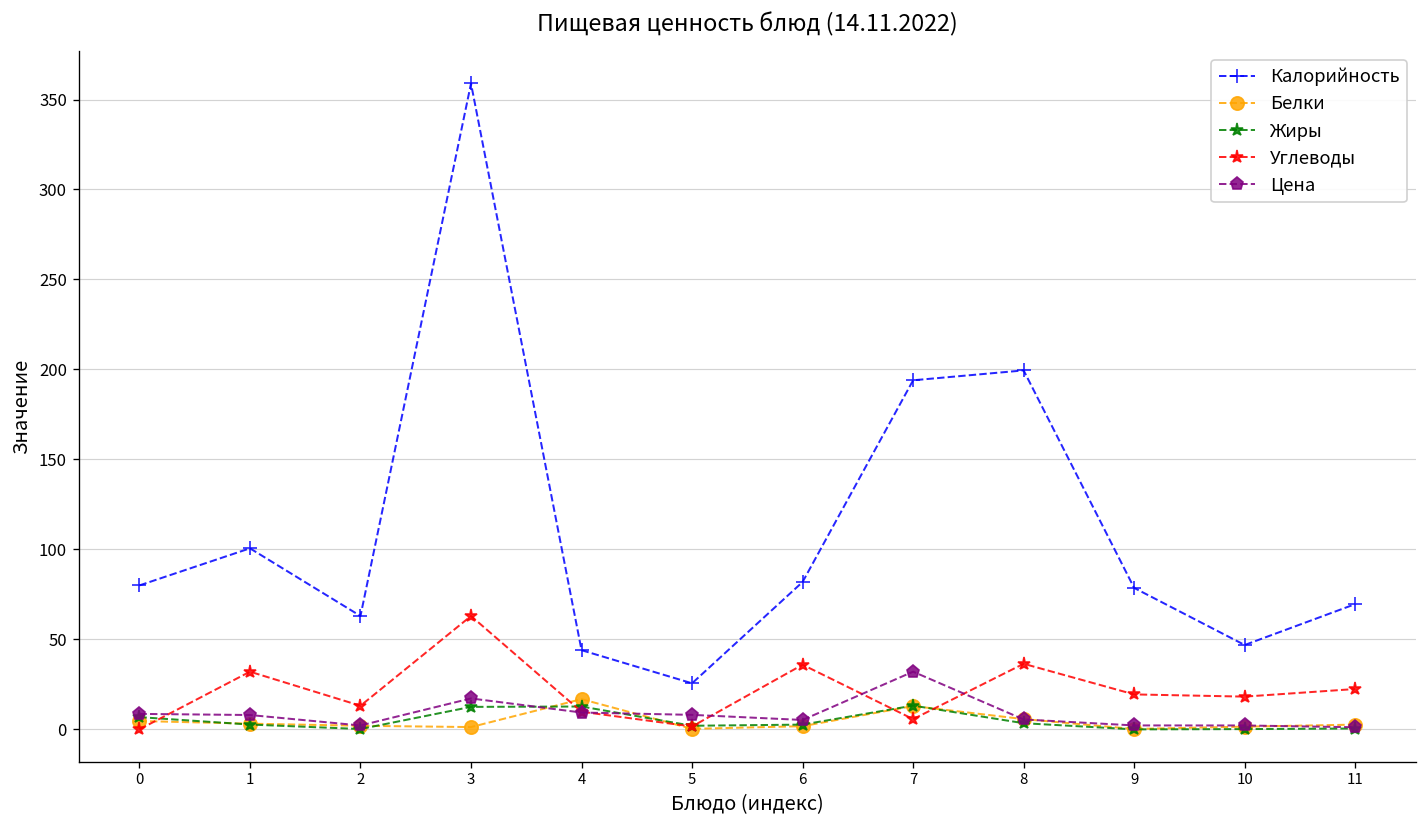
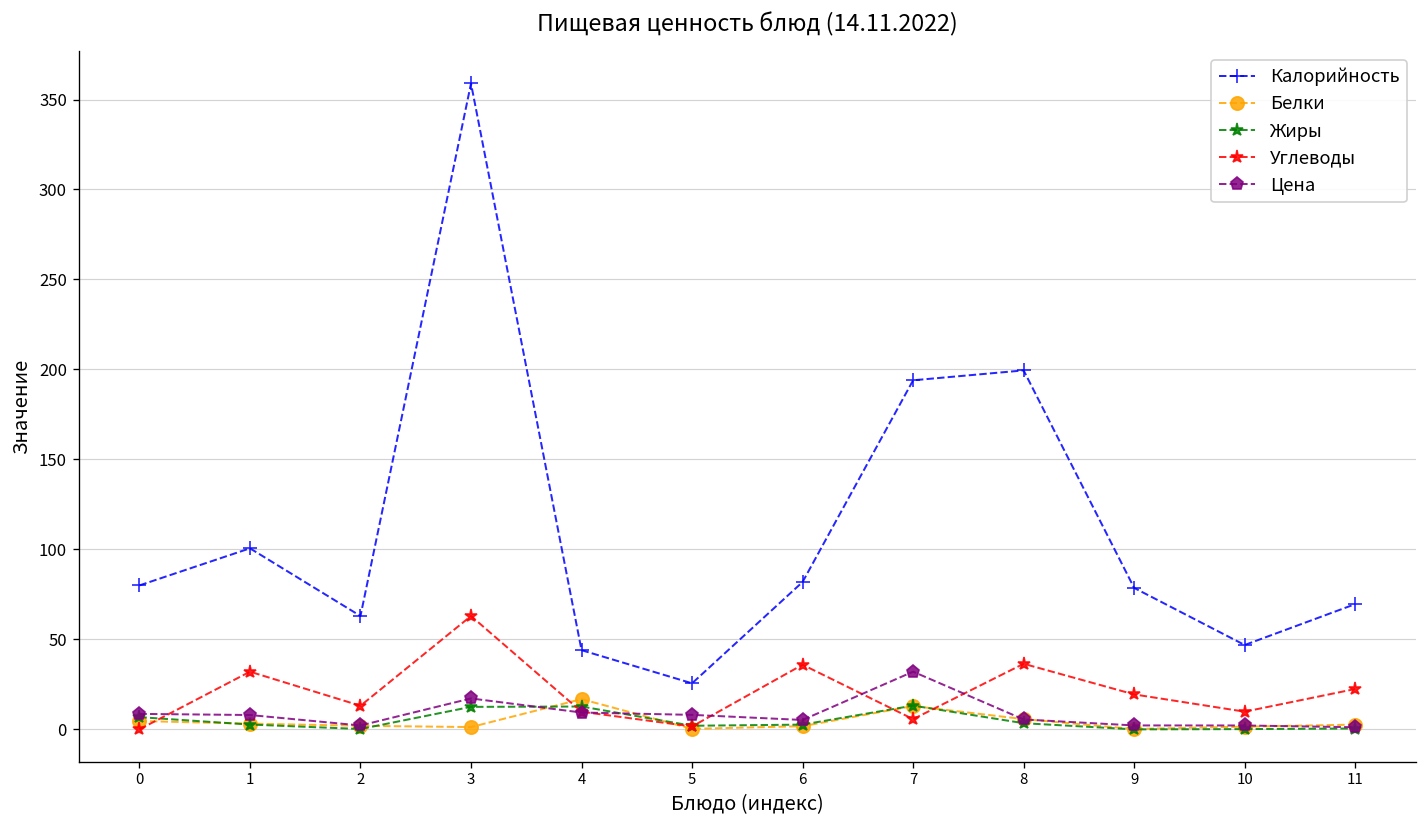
Углеводы, 10: 18 -> 10
